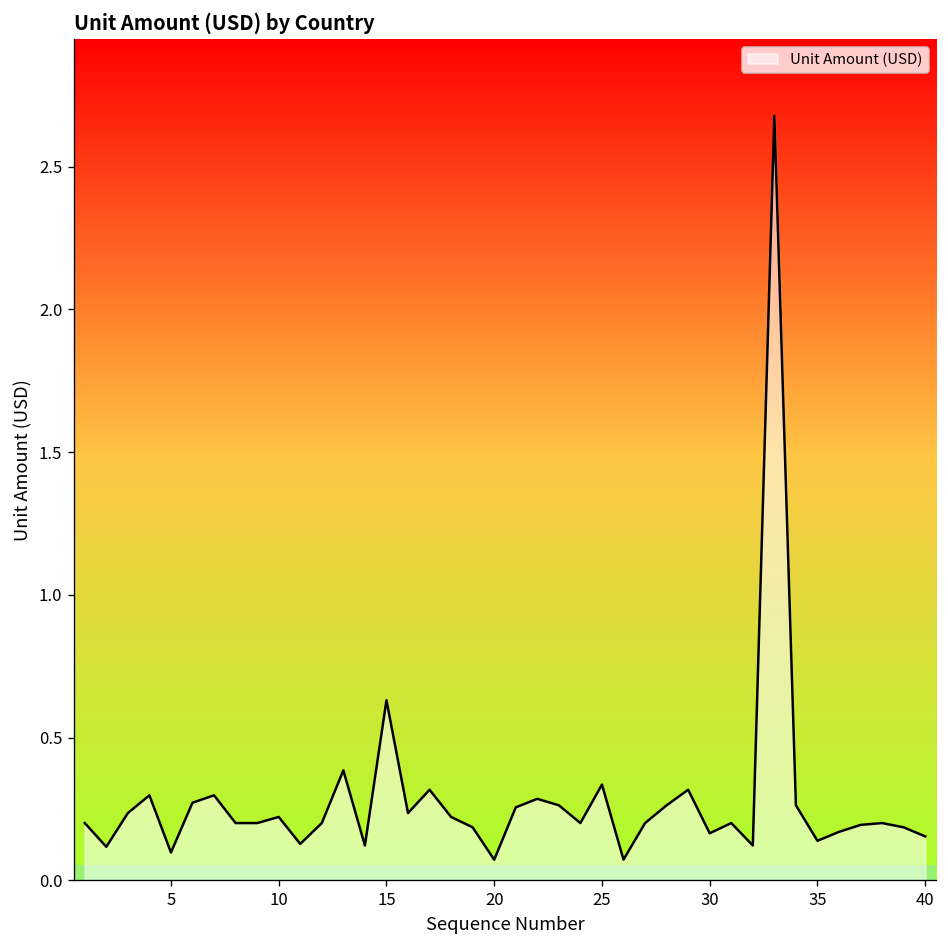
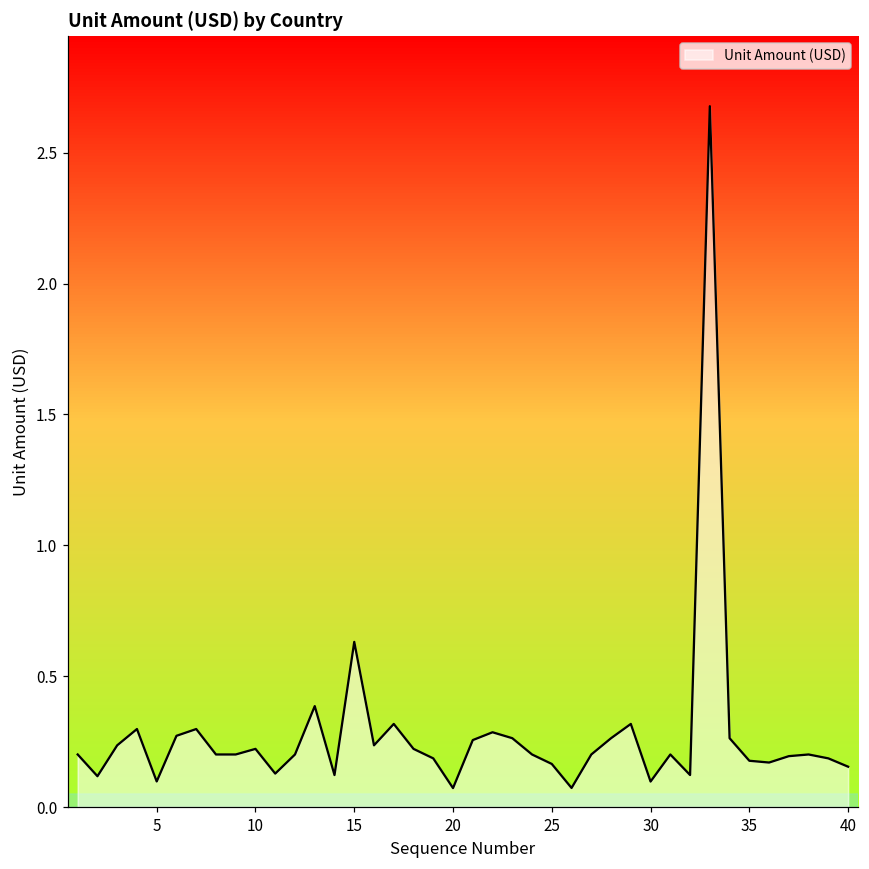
25: 0.34 -> 0.16
30: 0.17 -> 0.10
35: 0.14 -> 0.18
